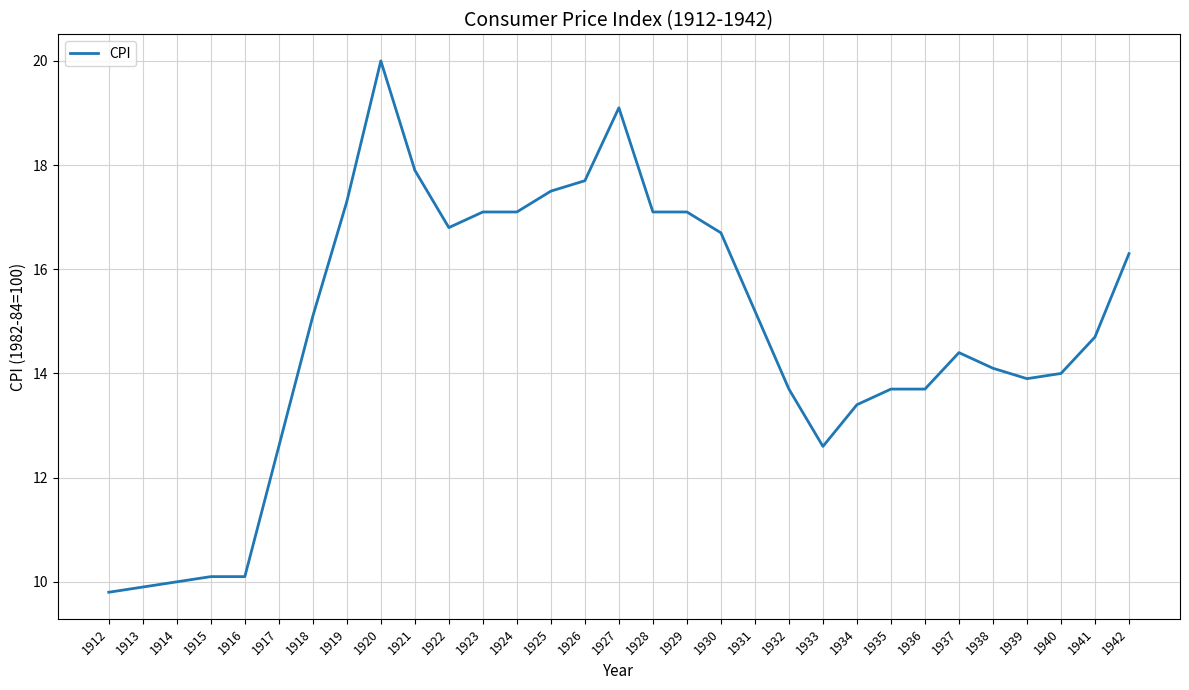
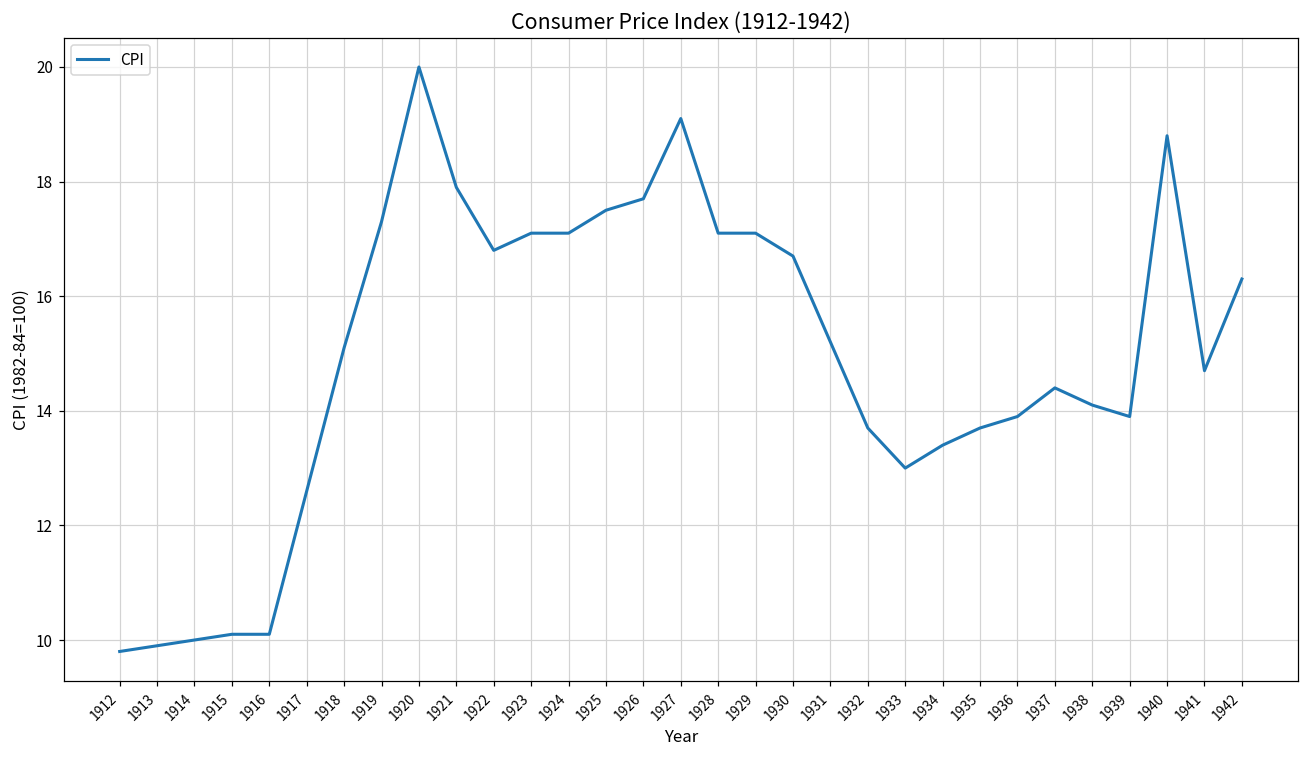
1933: 12.6 -> 13.0
1936: 13.7 -> 13.9
1940: 14.0 -> 18.8
